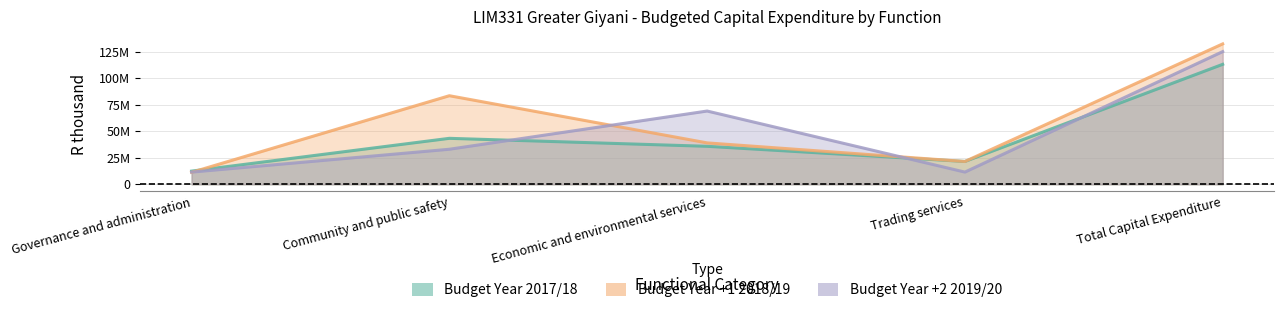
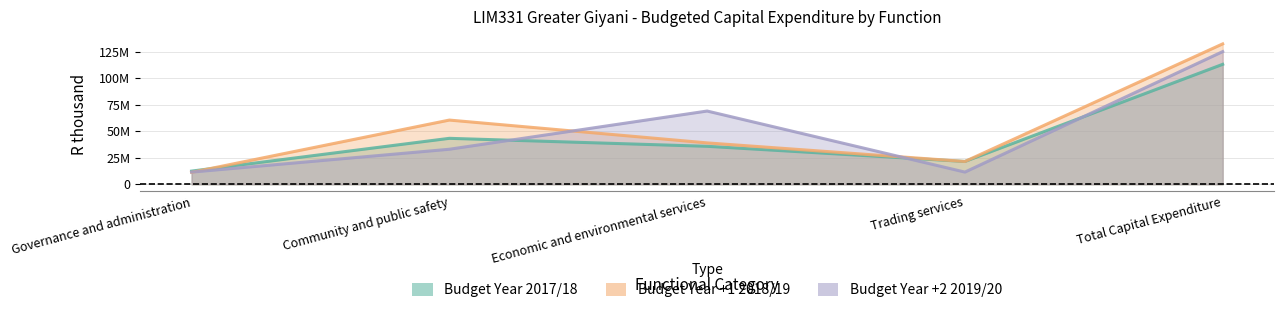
Budget Year +1 2018/19, Community and public safety: 83000000 -> 61000000
